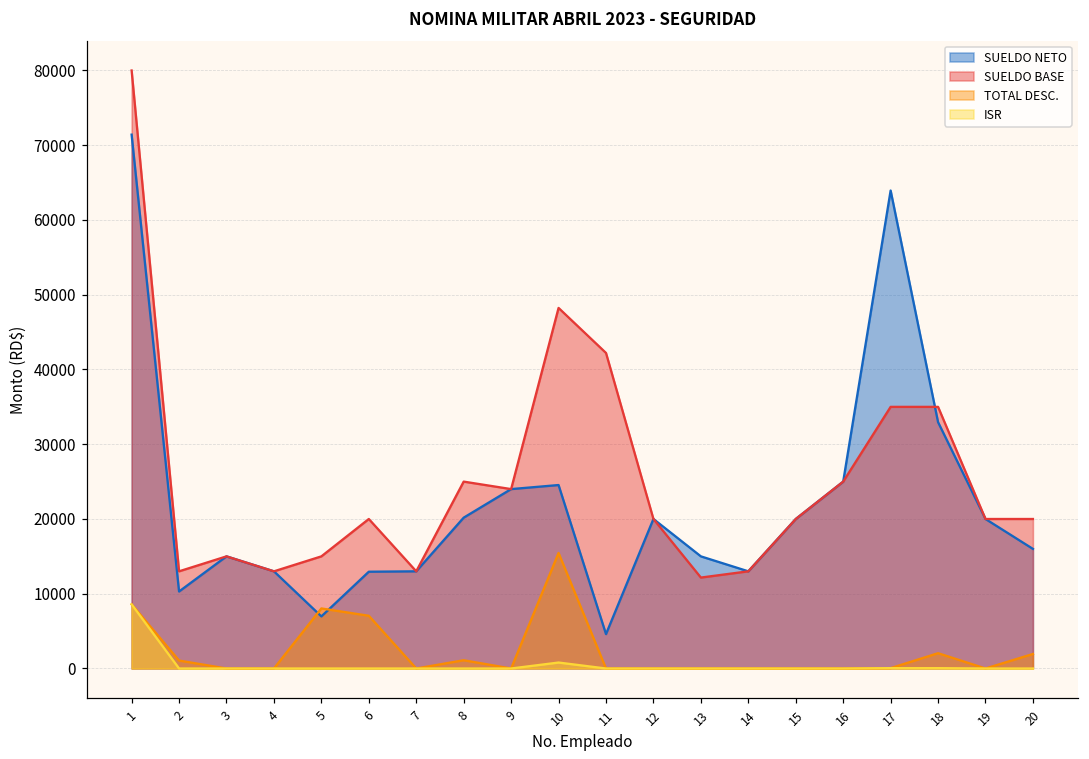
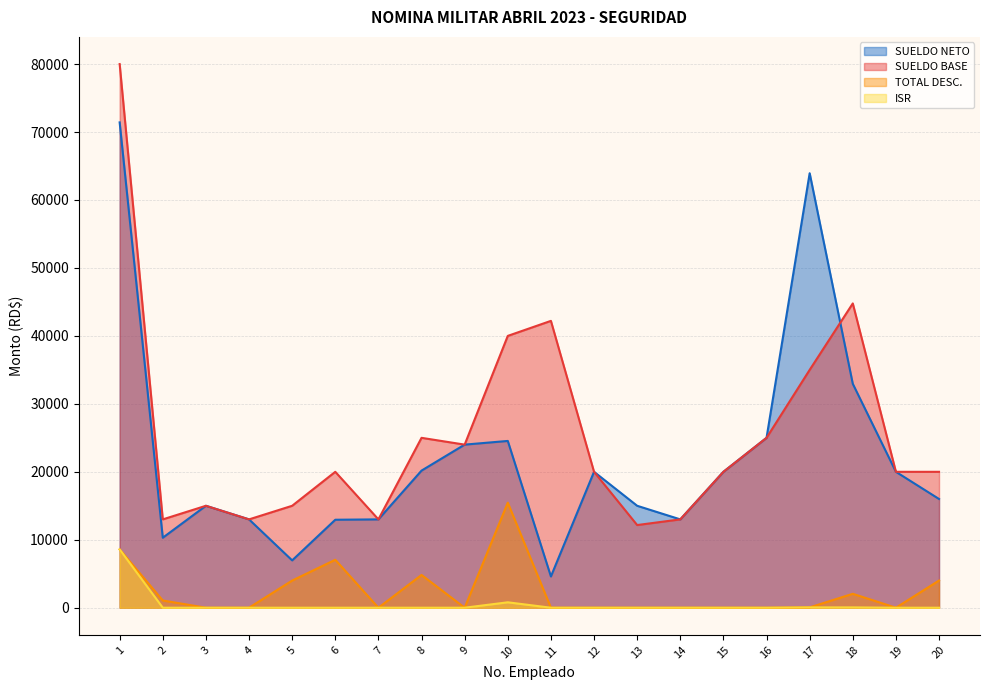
TOTAL DESC., 5: 8000 -> 4000
TOTAL DESC., 8: 1000 -> 5000
SUELDO BASE, 10: 48000 -> 40000
SUELDO BASE, 18: 35000 -> 45000
TOTAL DESC., 20: 2000 -> 4000
